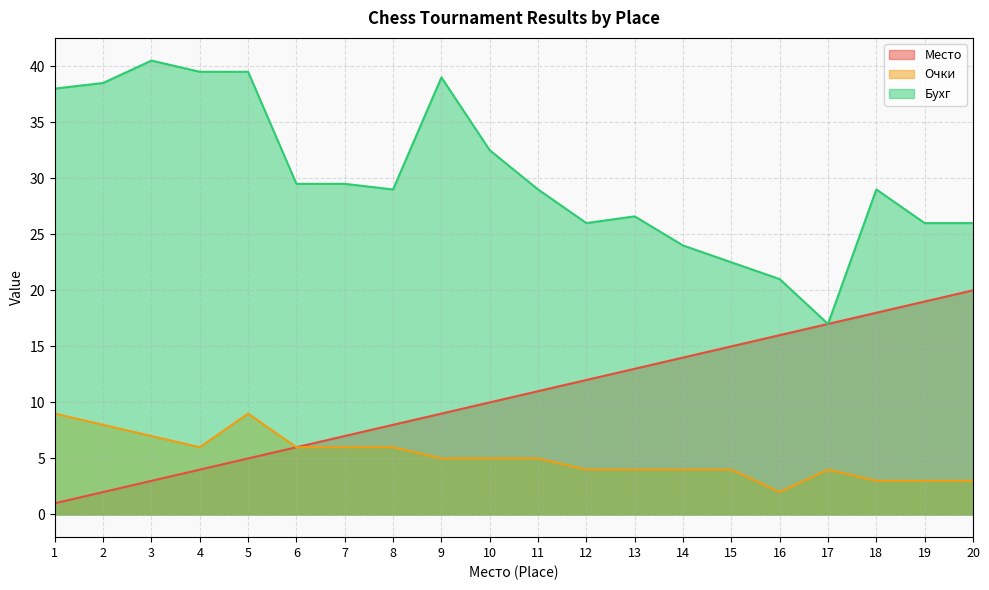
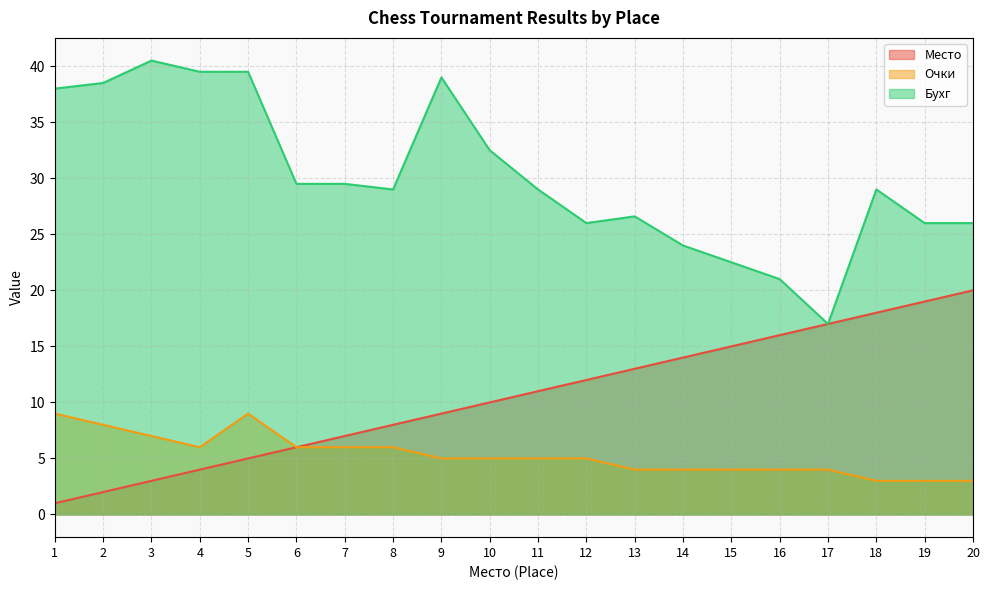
Очки, 12: 4 -> 5
Очки, 16: 2 -> 4
